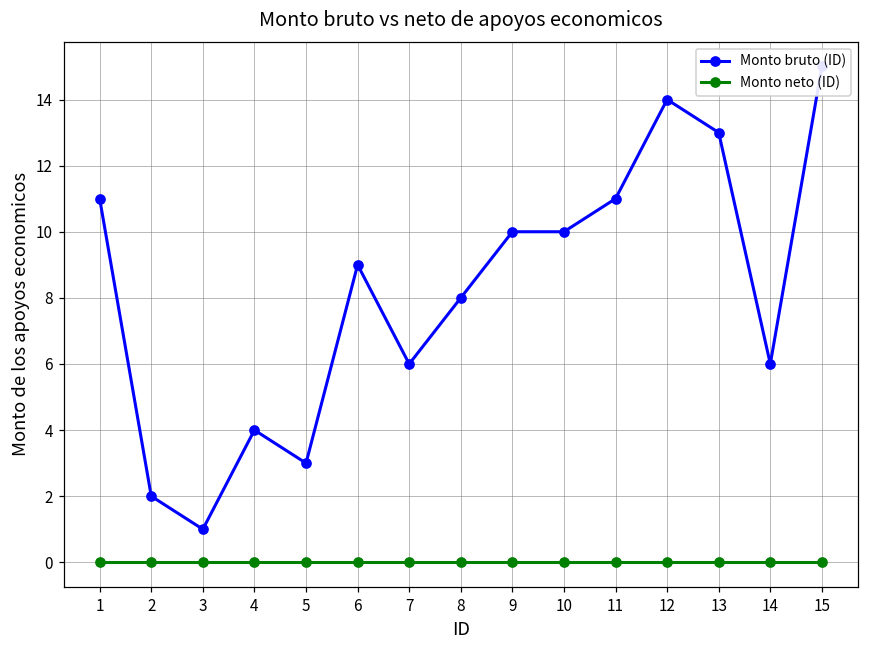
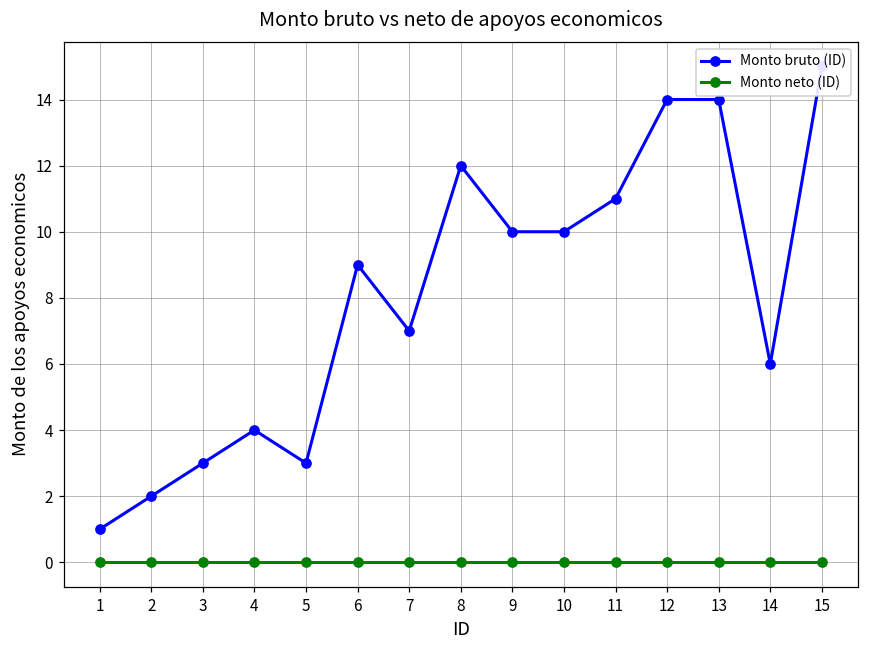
Monto bruto (ID), 1: 11 -> 1
Monto bruto (ID), 3: 1 -> 3
Monto bruto (ID), 7: 6 -> 7
Monto bruto (ID), 8: 8 -> 12
Monto bruto (ID), 13: 13 -> 14
